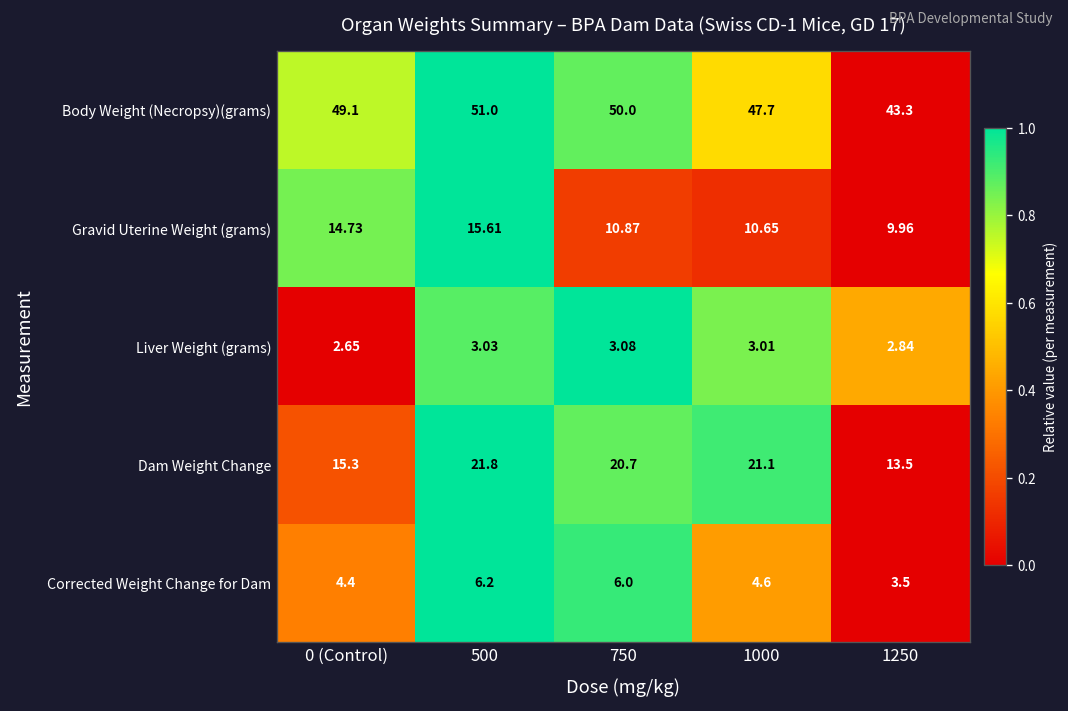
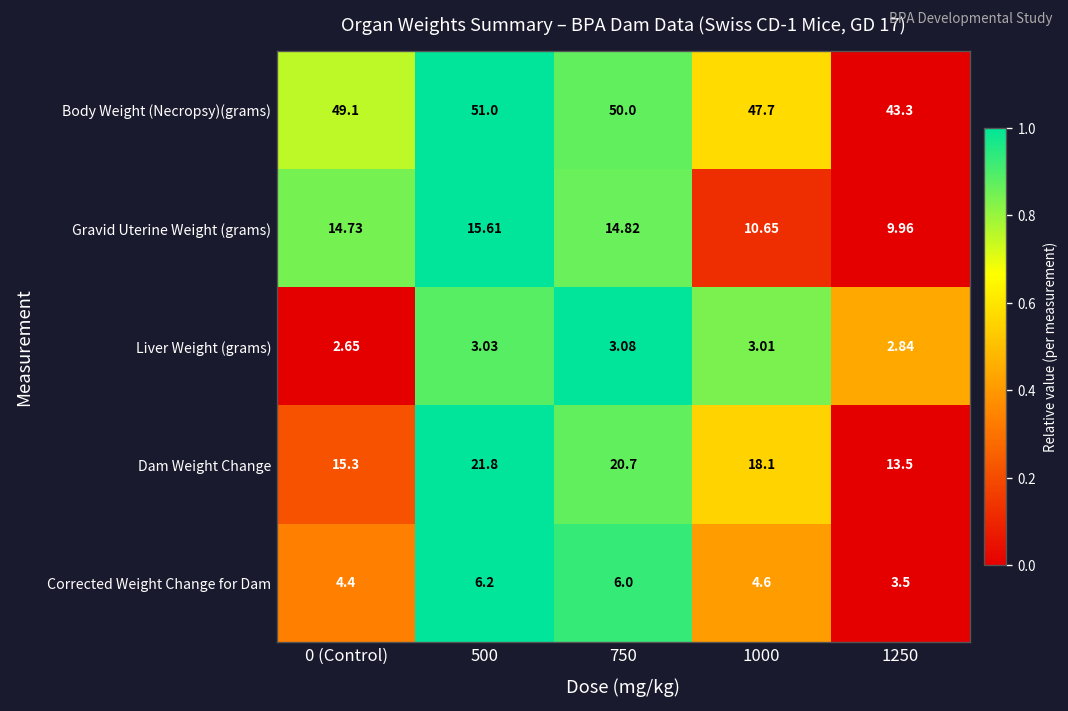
Gravid Uterine Weight (grams), 750: 10.87 -> 14.82
Dam Weight Change, 1000: 21.1 -> 18.1
